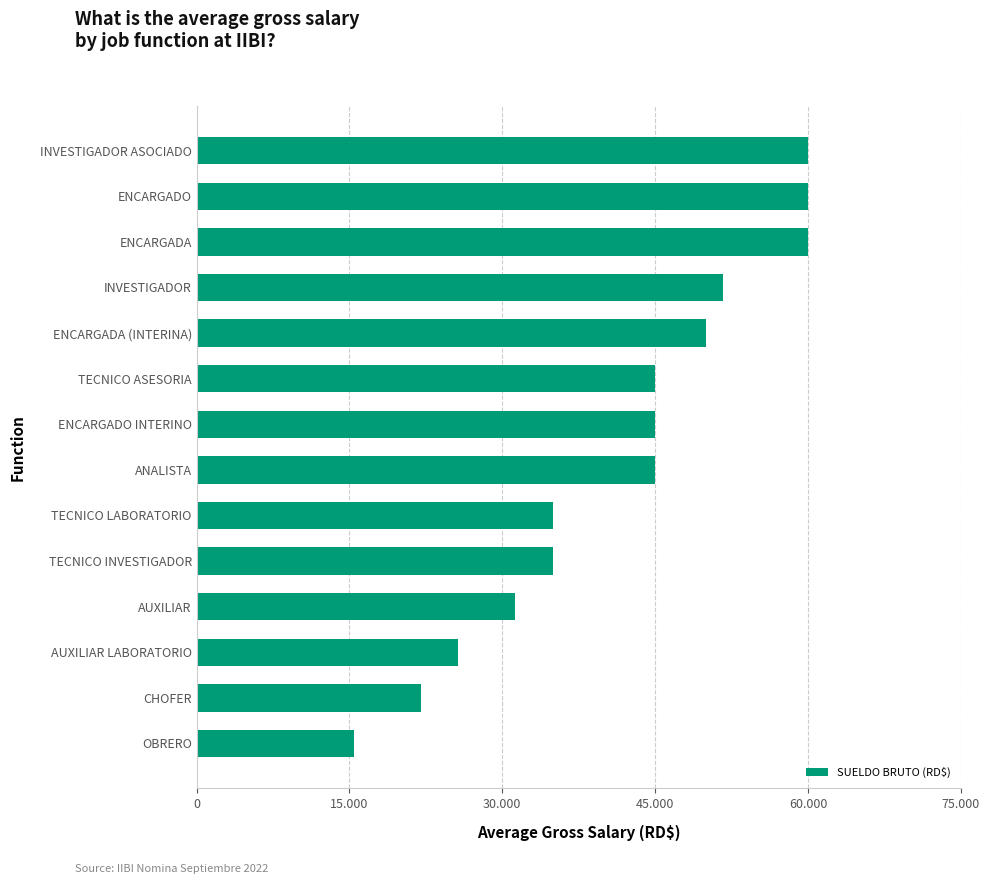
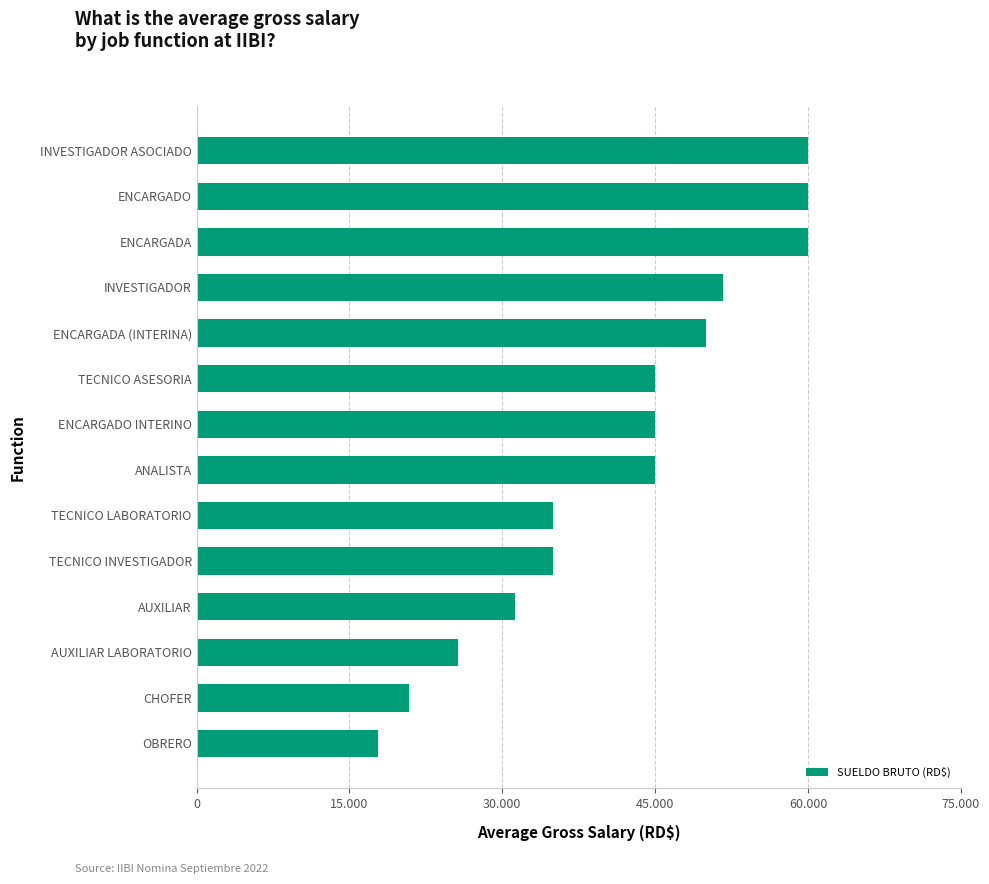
CHOFER: 22.0 -> 20.9
OBRERO: 15.4 -> 17.8
